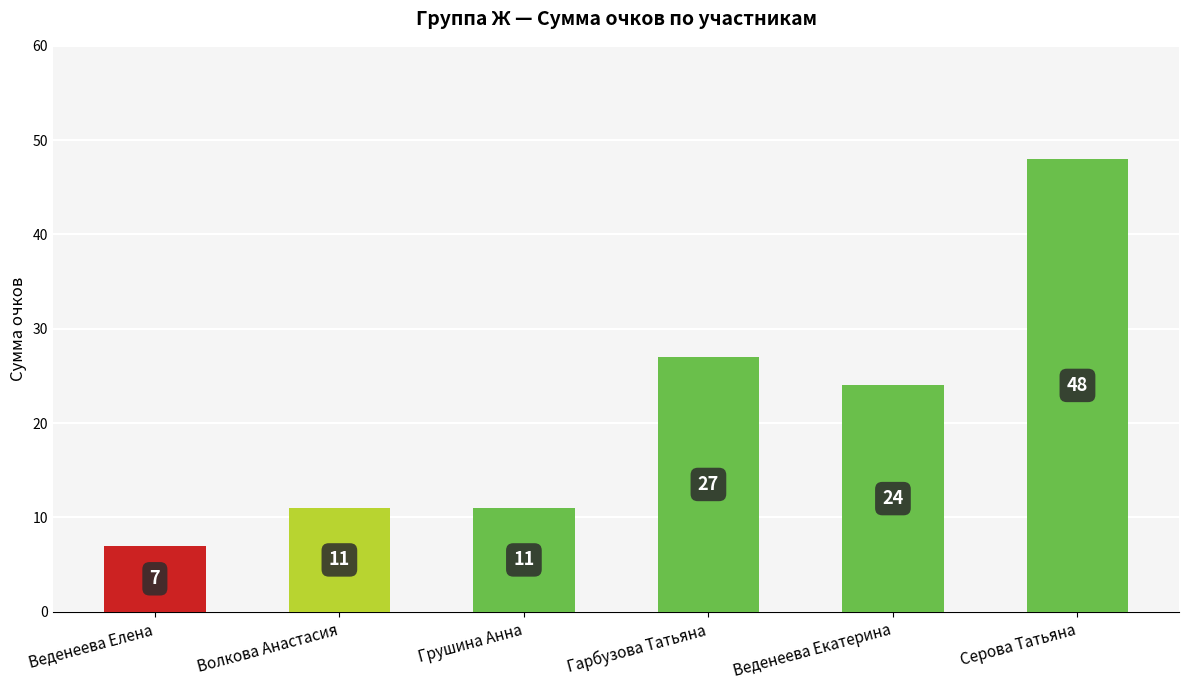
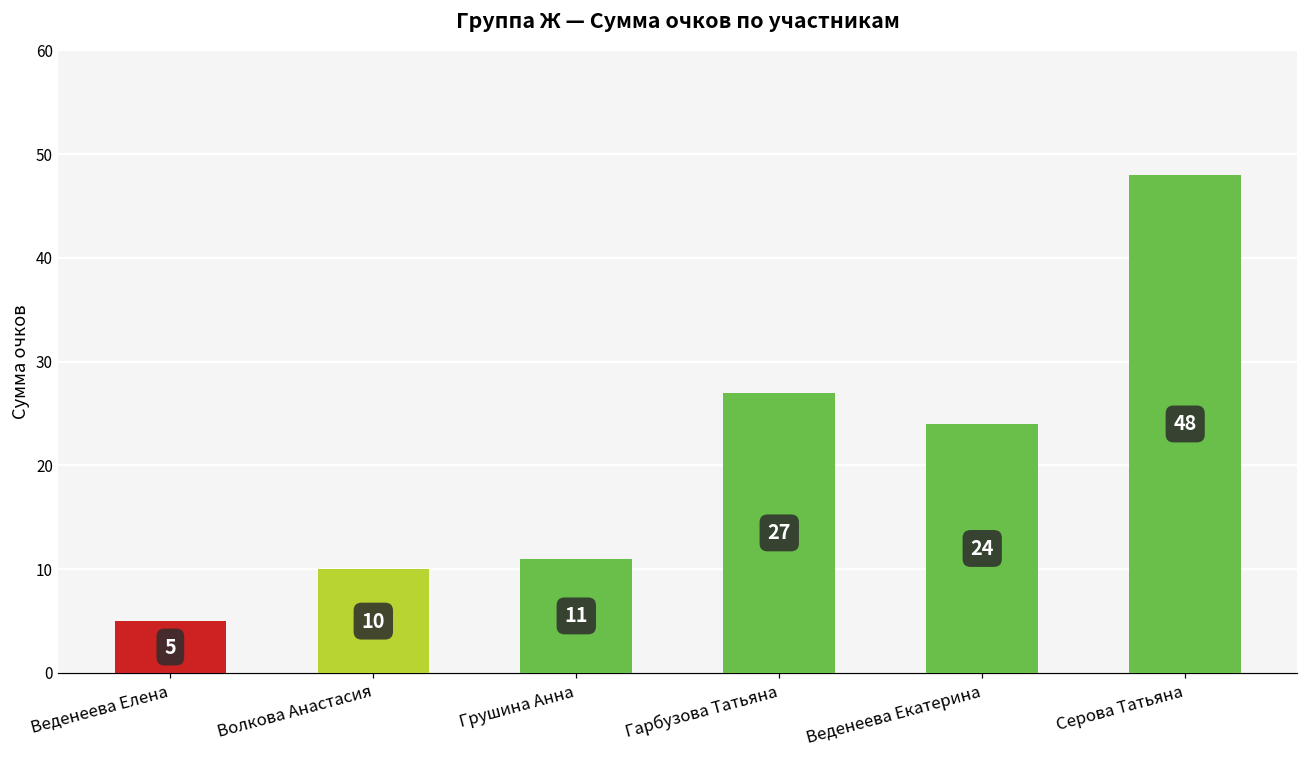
Веденеева Елена: 7 -> 5
Волкова Анастасия: 11 -> 10
